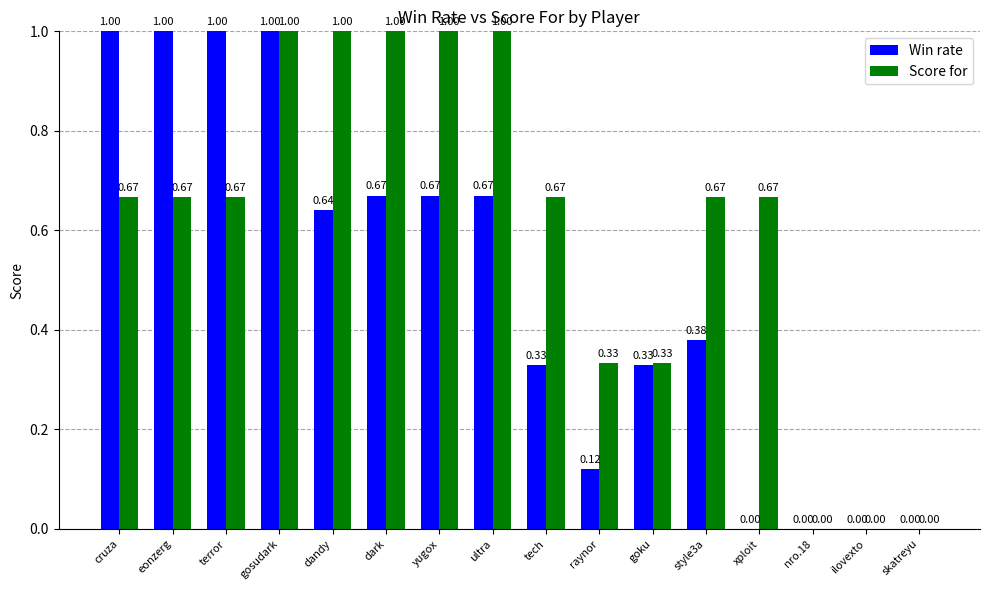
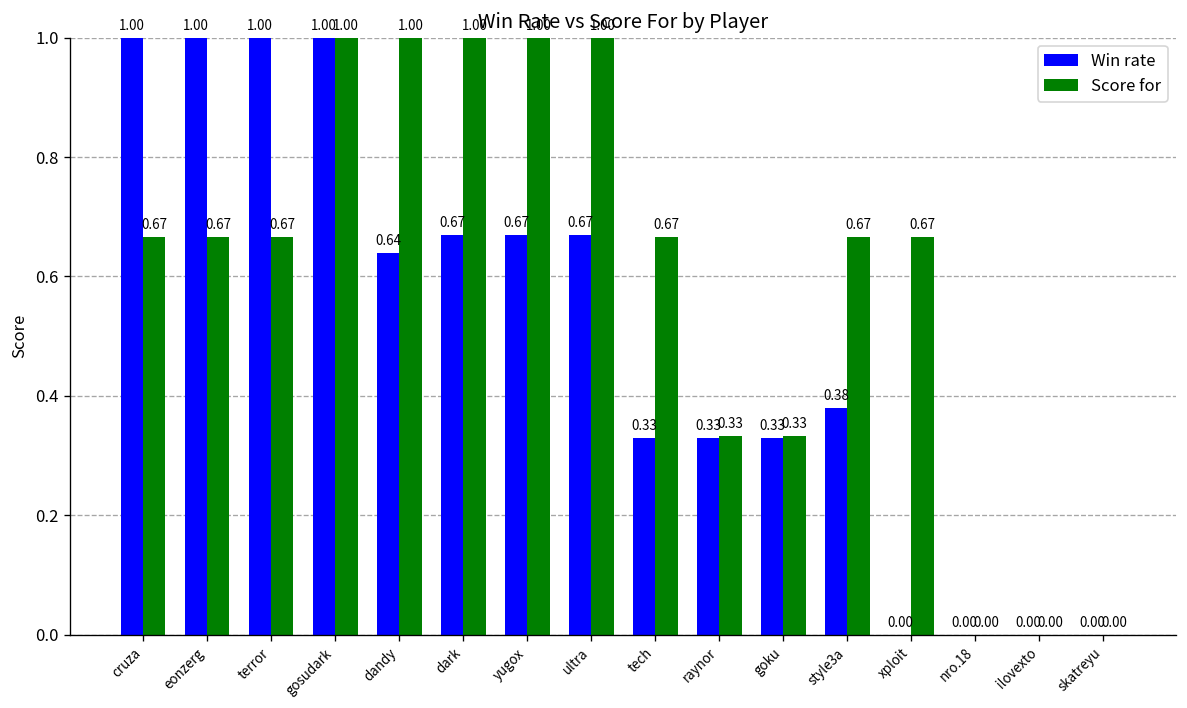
Win rate, raynor: 0.12 -> 0.33
